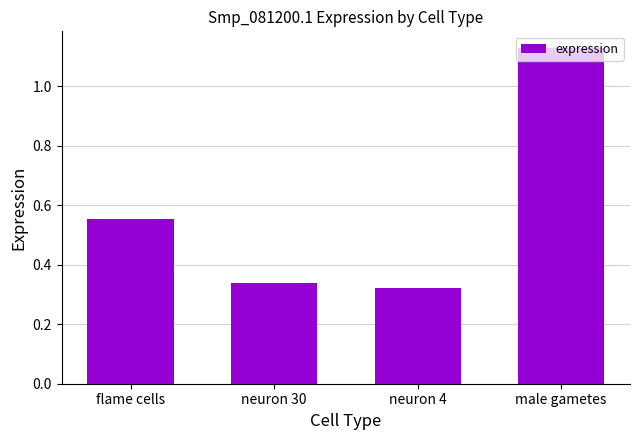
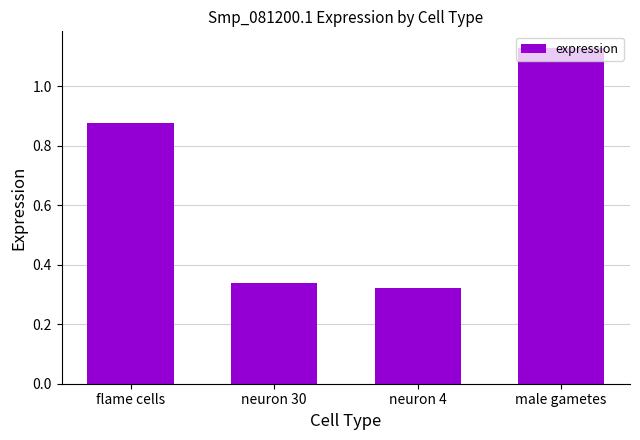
flame cells: 0.55 -> 0.88
